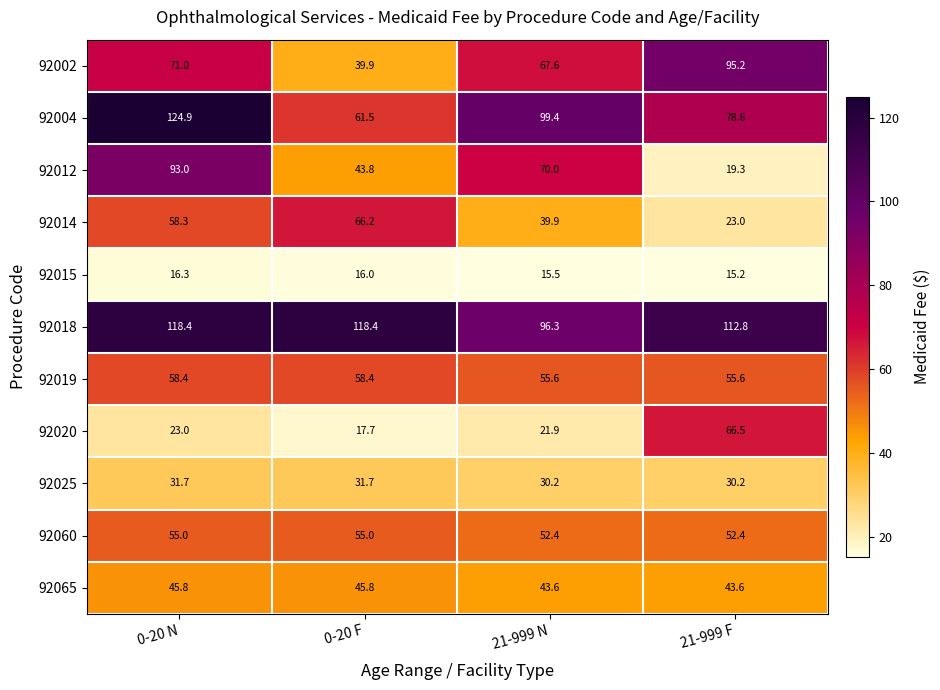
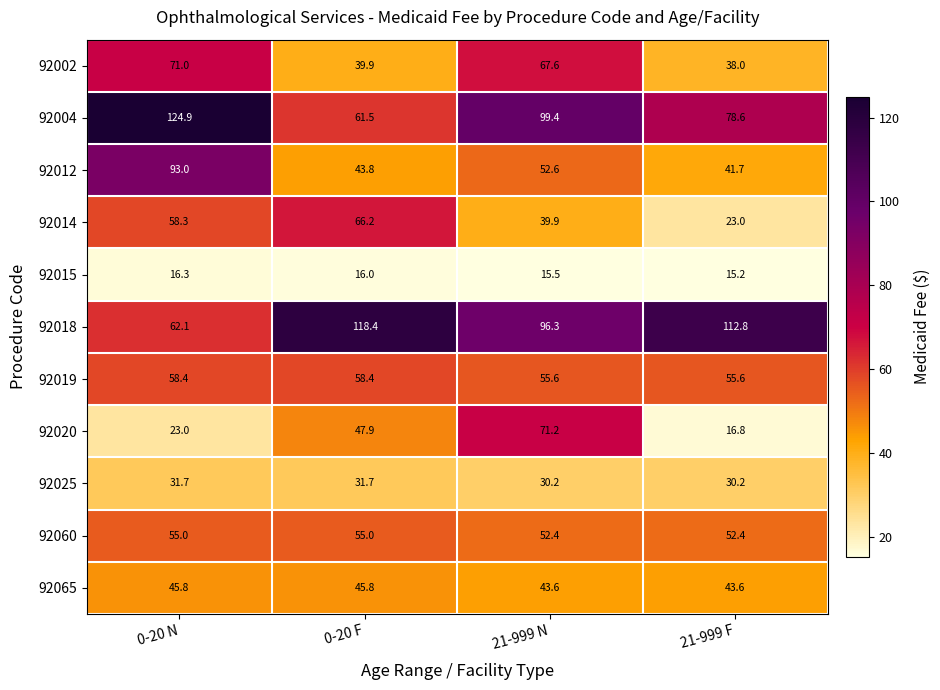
92002, 21-999 F: 95.2 -> 38.0
92012, 21-999 N: 70.0 -> 52.6
92012, 21-999 F: 19.3 -> 41.7
92018, 0-20 N: 118.4 -> 62.1
92020, 0-20 F: 17.7 -> 47.9
92020, 21-999 N: 21.9 -> 71.2
92020, 21-999 F: 66.5 -> 16.8
